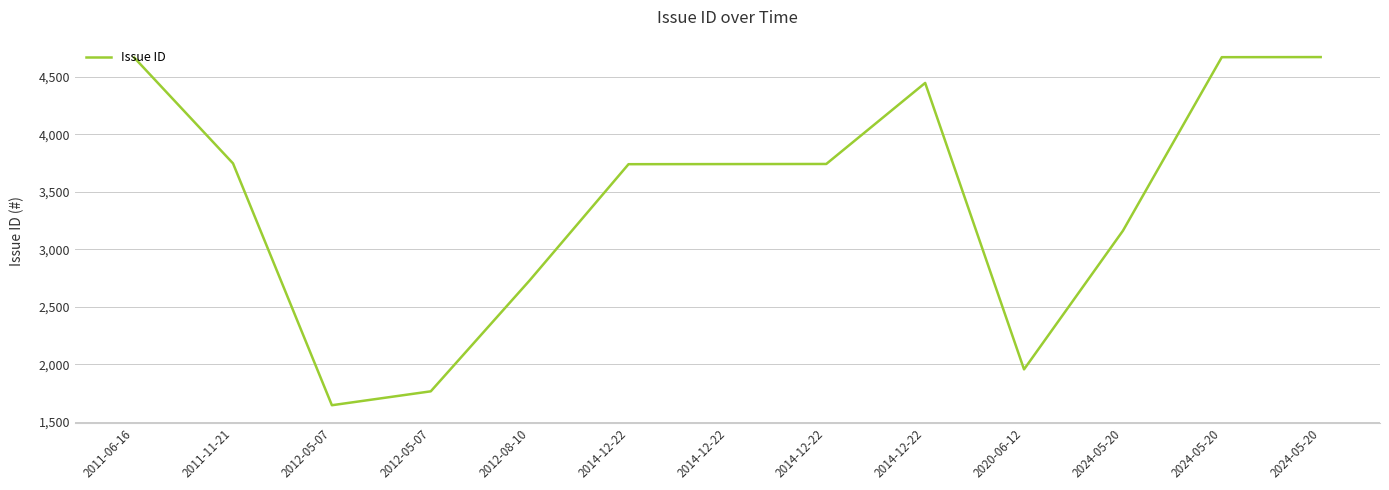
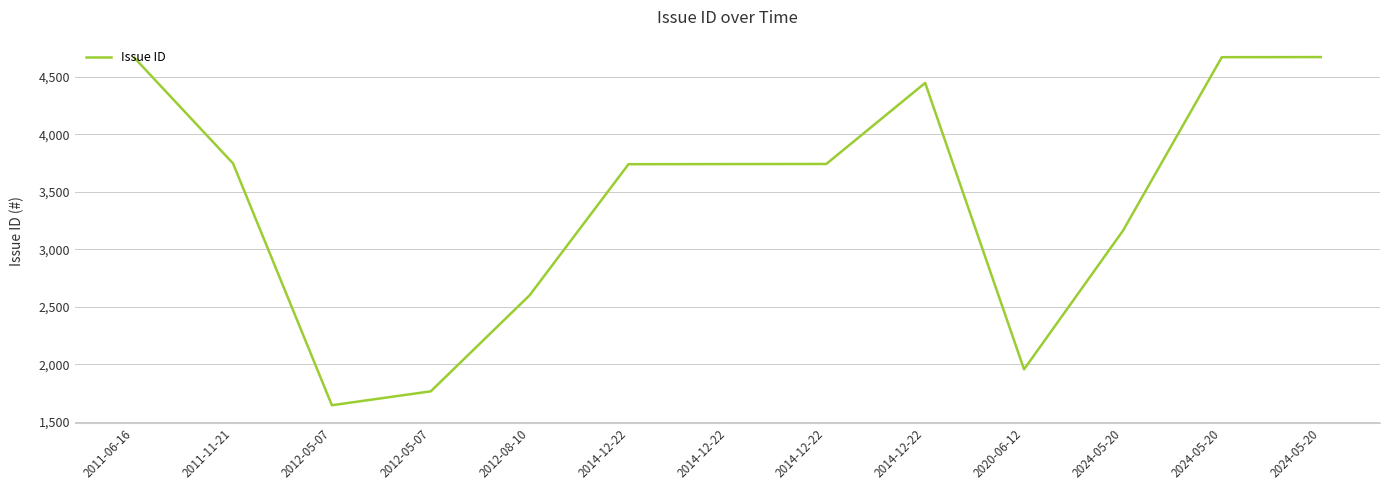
2012-08-10: 2,730 -> 2,600
